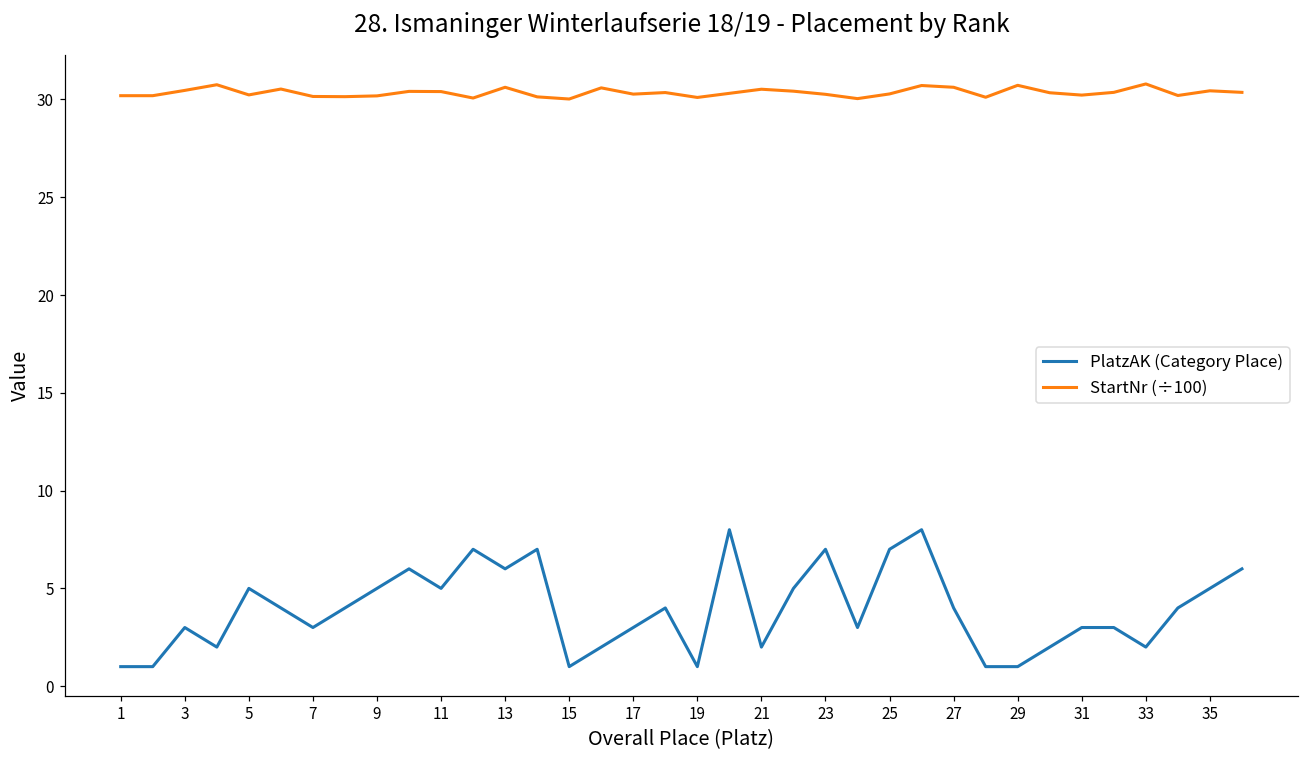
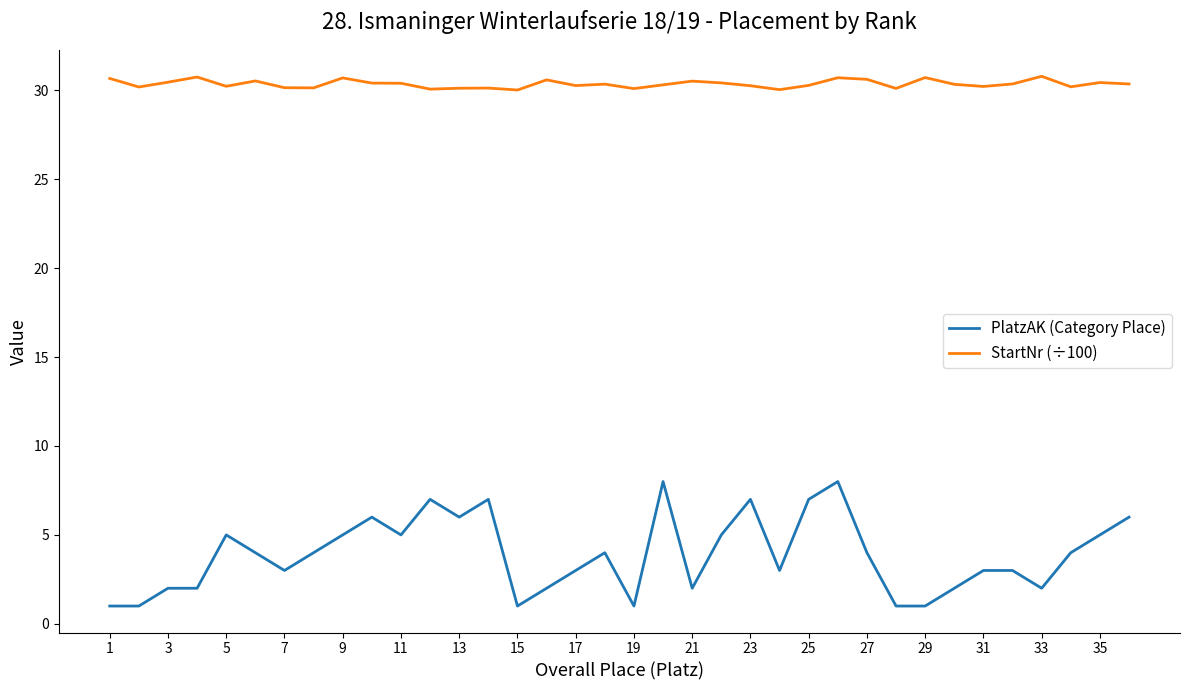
StartNr (÷100), 1: 30.2 -> 30.7
PlatzAK (Category Place), 3: 3 -> 2
StartNr (÷100), 9: 30.2 -> 30.7
StartNr (÷100), 13: 30.6 -> 30.1
